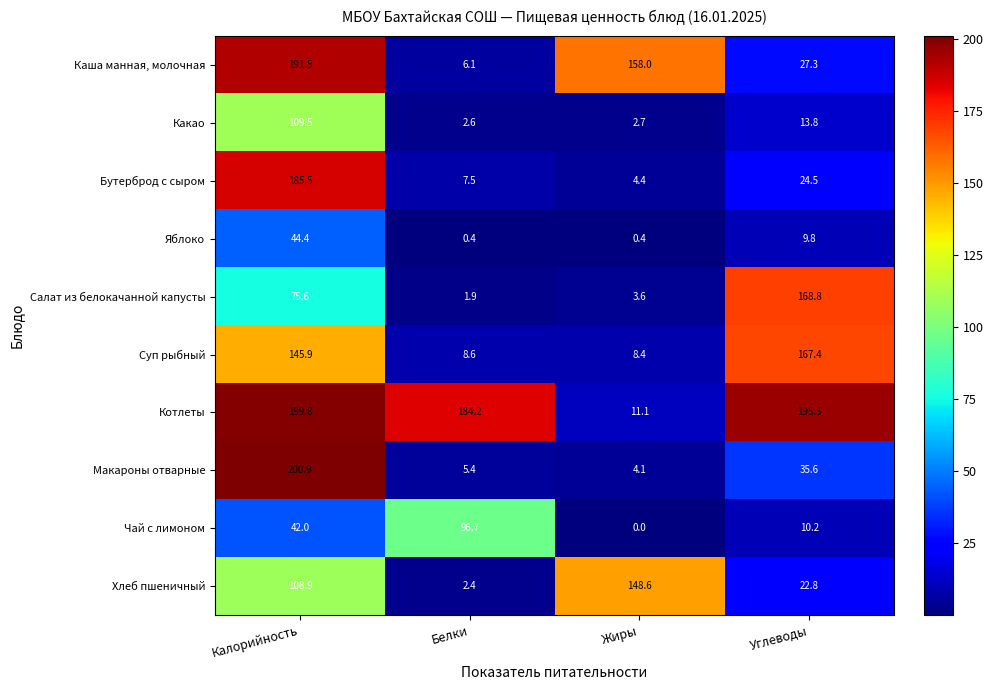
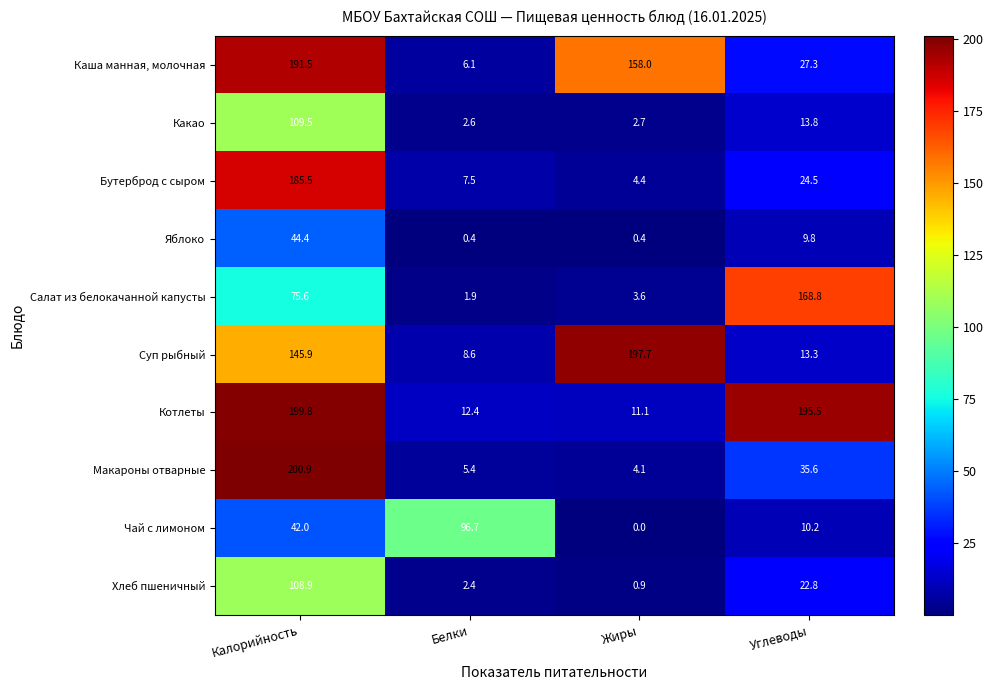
Суп рыбный, Жиры: 8.4 -> 197.7
Суп рыбный, Углеводы: 167.4 -> 13.3
Котлеты, Белки: 184.2 -> 12.4
Хлеб пшеничный, Жиры: 148.6 -> 0.9
